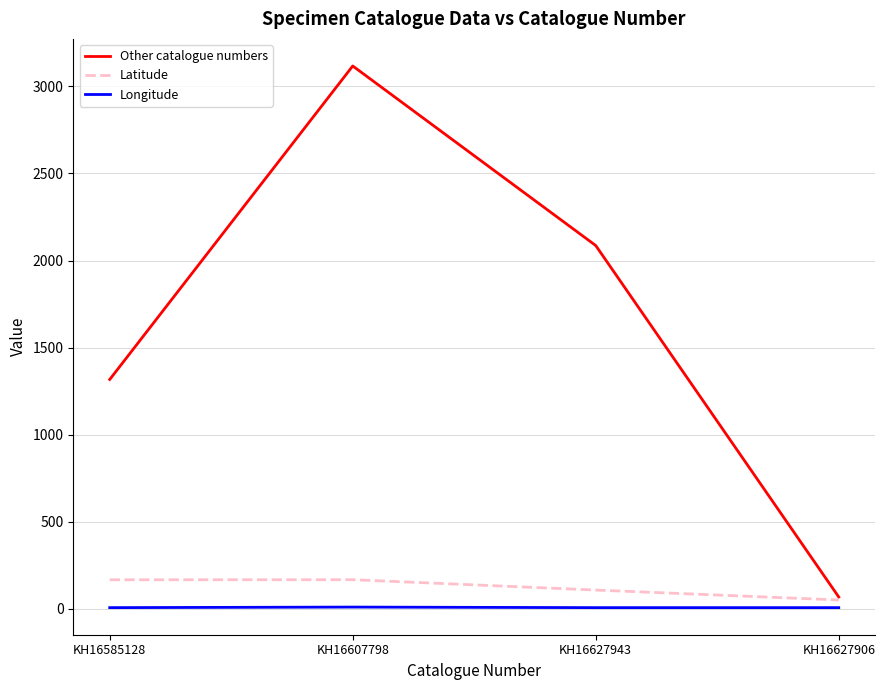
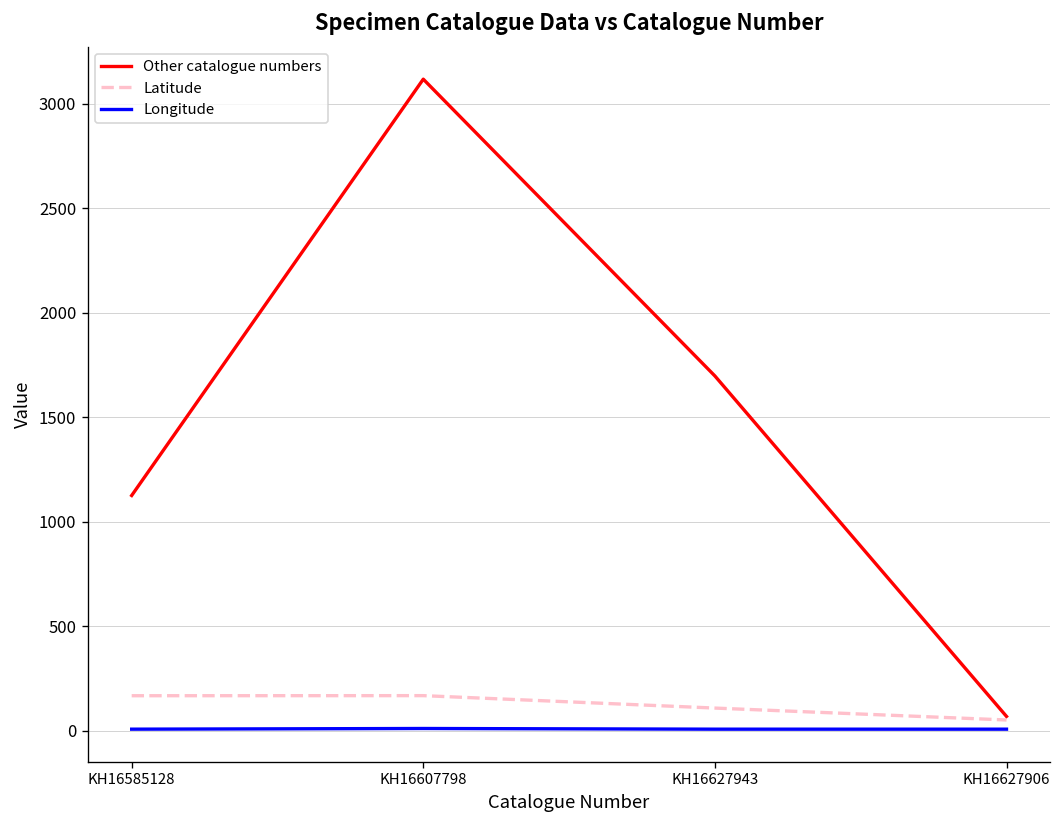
Other catalogue numbers, KH16585128: 1320 -> 1130
Other catalogue numbers, KH16627943: 2090 -> 1700
